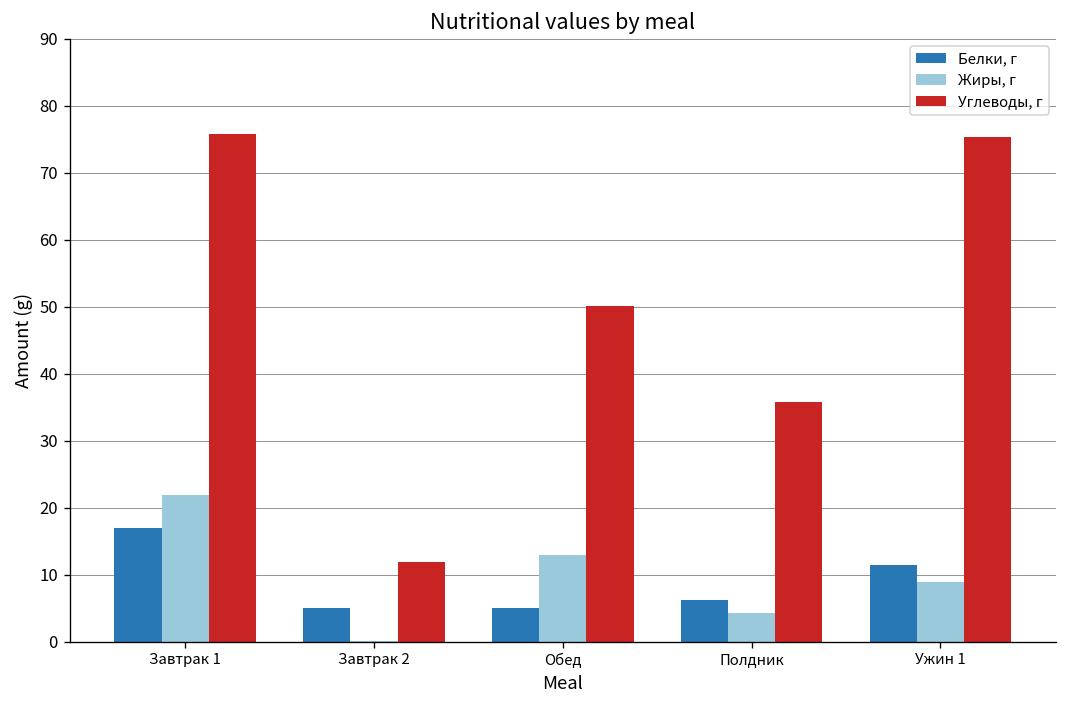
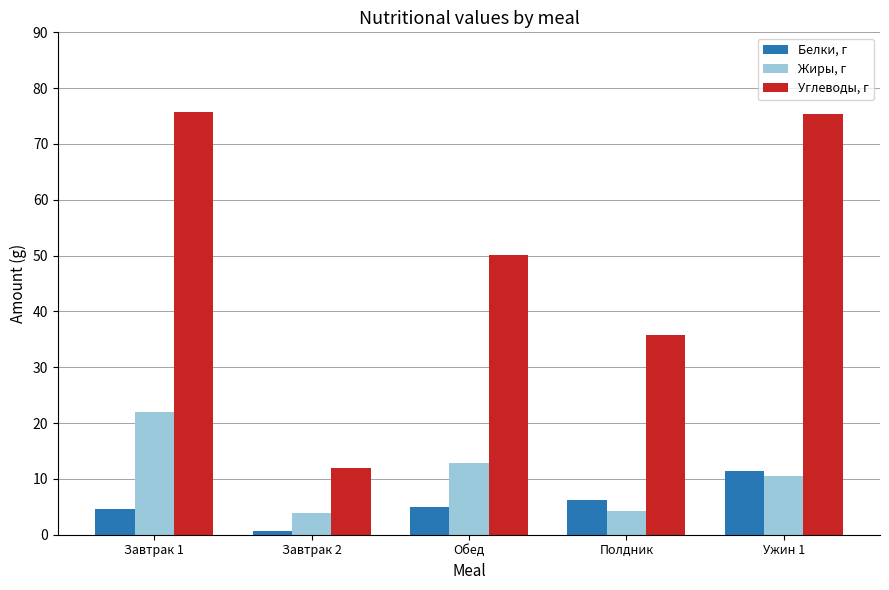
Белки, г, Завтрак 1: 17 -> 5
Белки, г, Завтрак 2: 5 -> 1
Жиры, г, Завтрак 2: 0 -> 4
Жиры, г, Ужин 1: 9 -> 11
